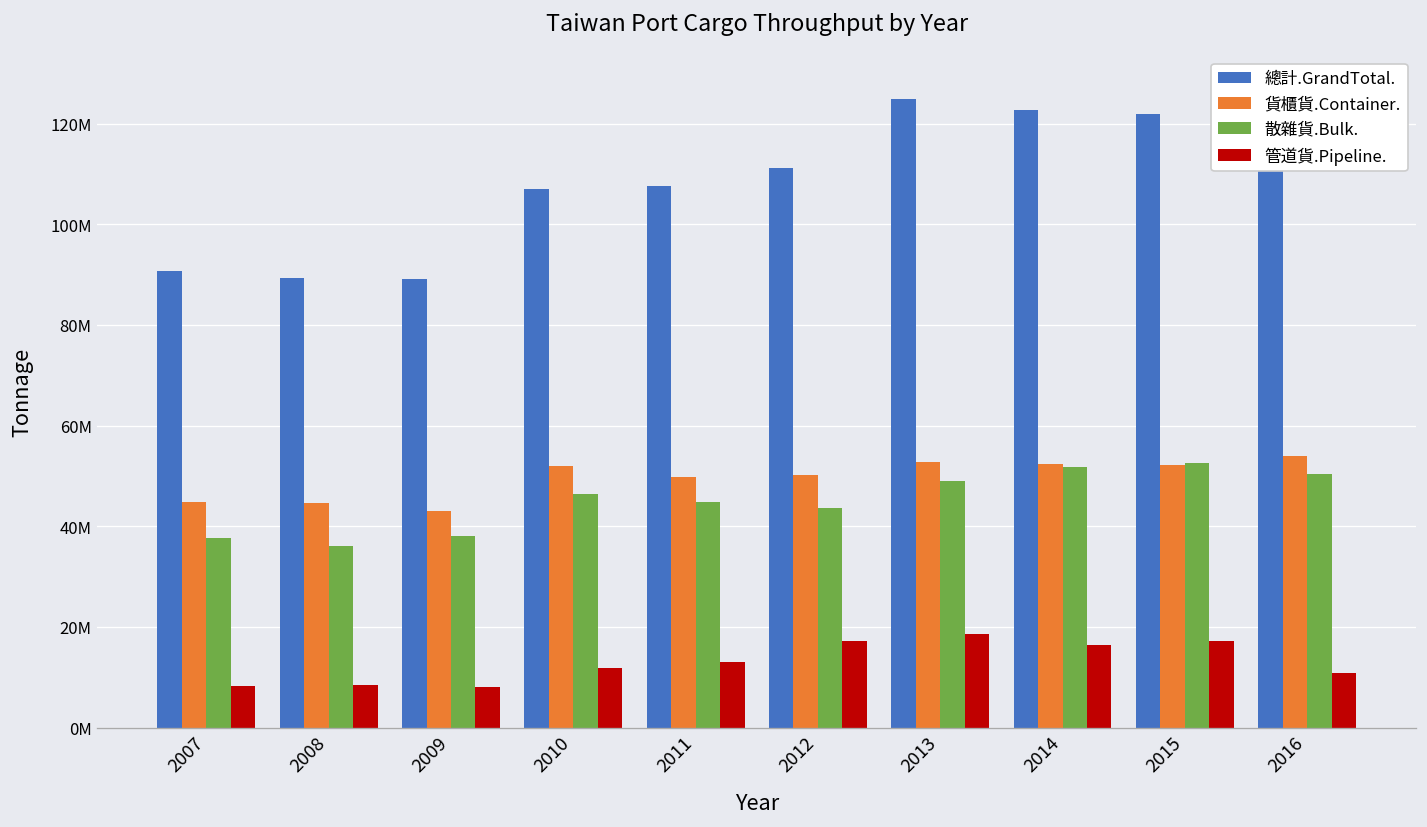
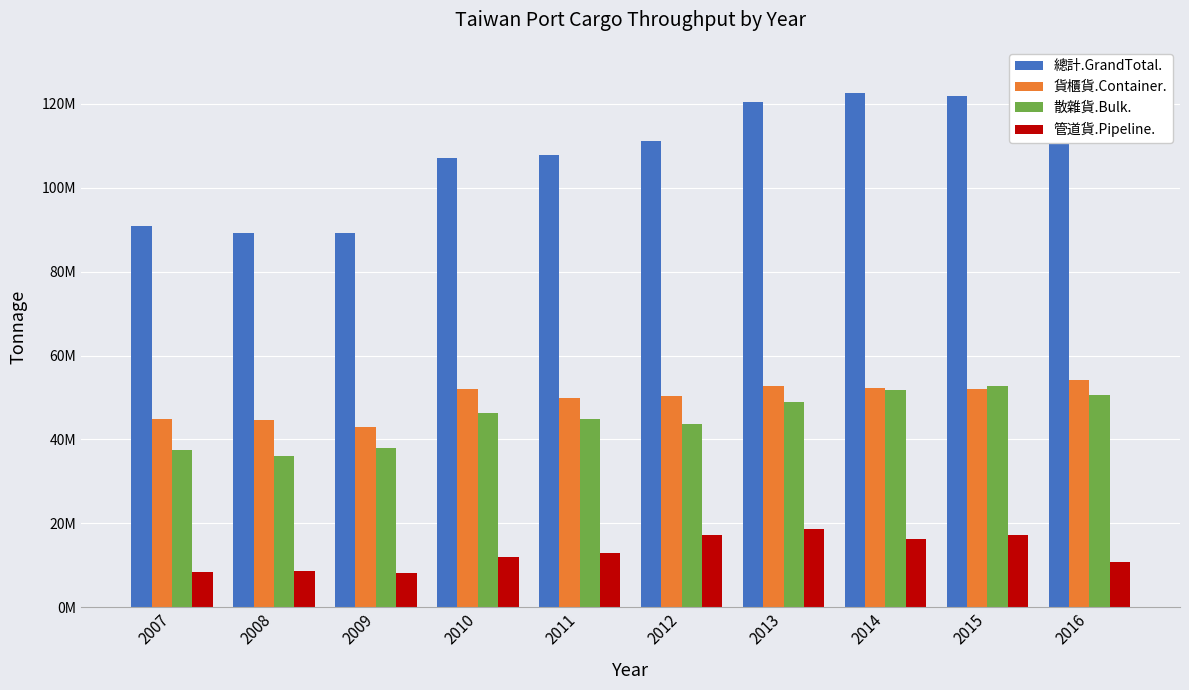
總計.GrandTotal., 2013: 125000000 -> 121000000
